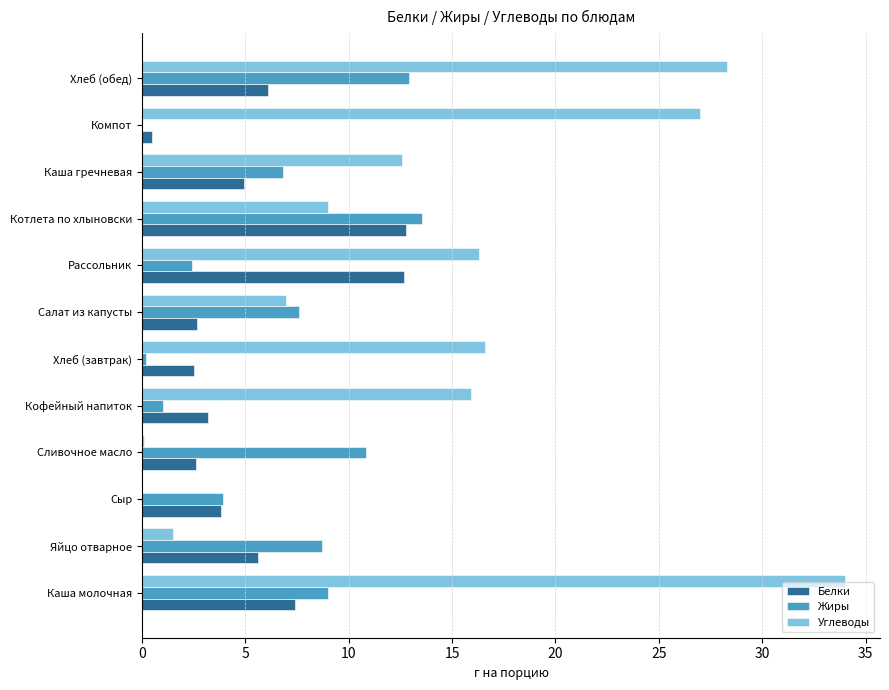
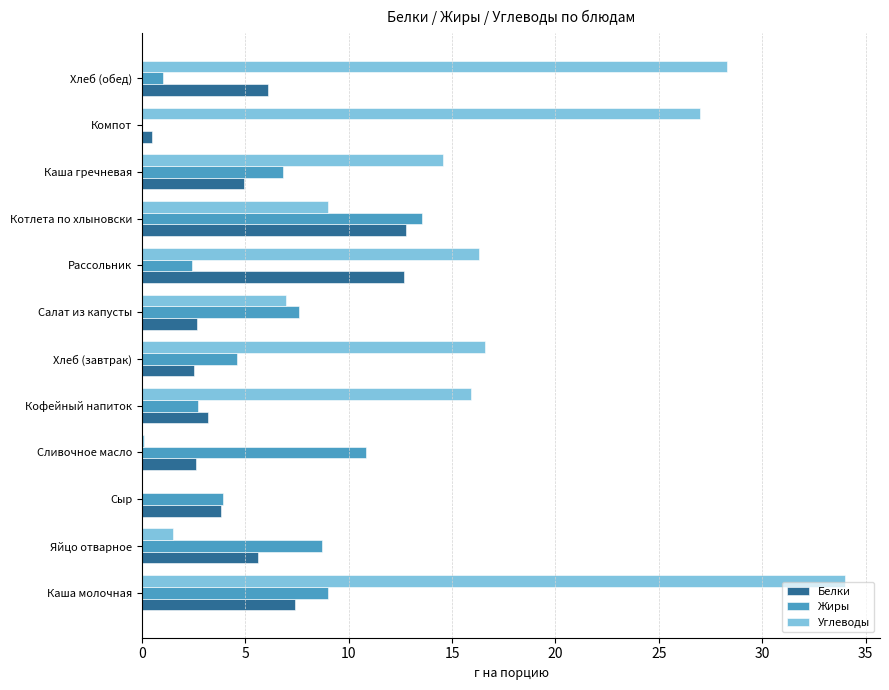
Жиры, Хлеб (обед): 12.9 -> 1.0
Углеводы, Каша гречневая: 12.6 -> 14.6
Жиры, Хлеб (завтрак): 0.2 -> 4.6
Жиры, Кофейный напиток: 1.0 -> 2.7
